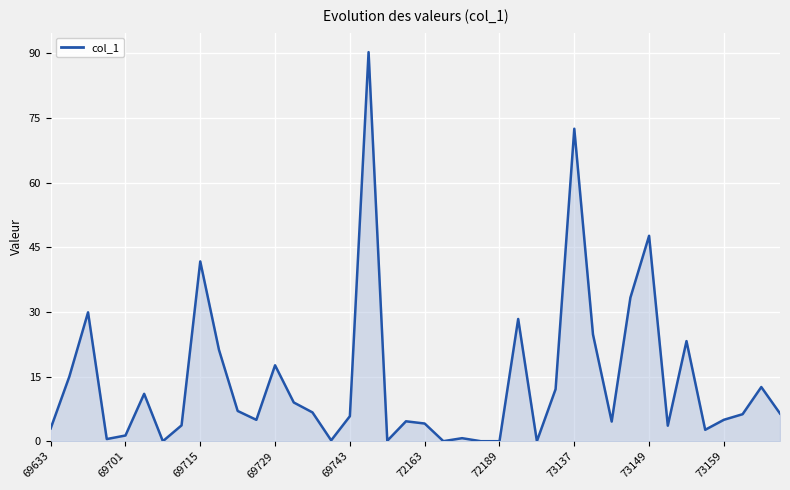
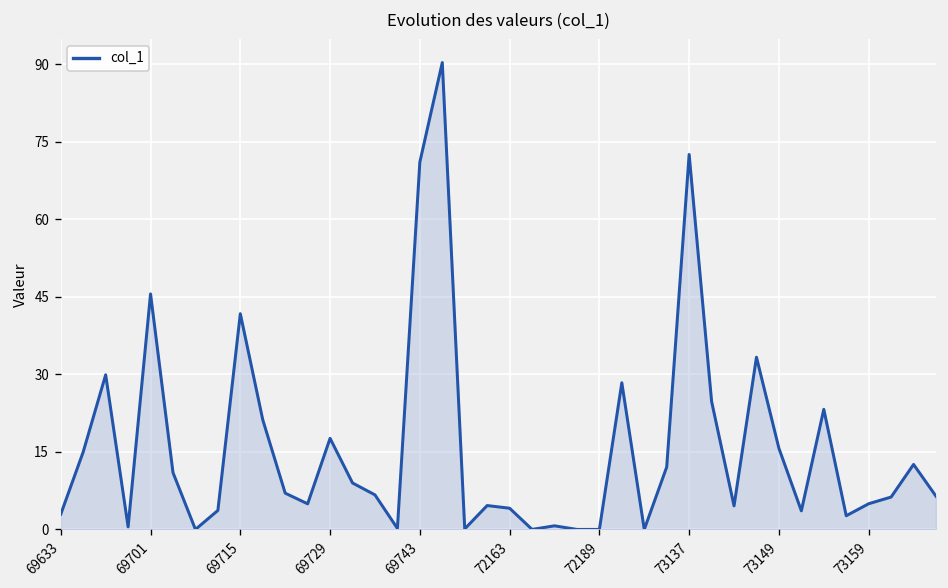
69701: 1 -> 46
69743: 6 -> 71
73149: 48 -> 16
